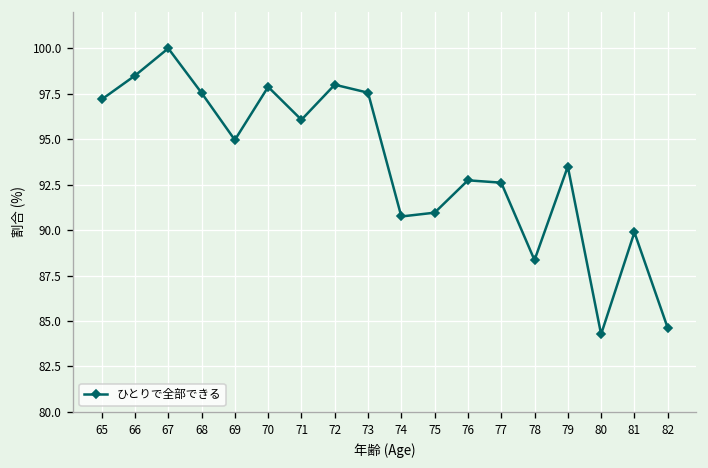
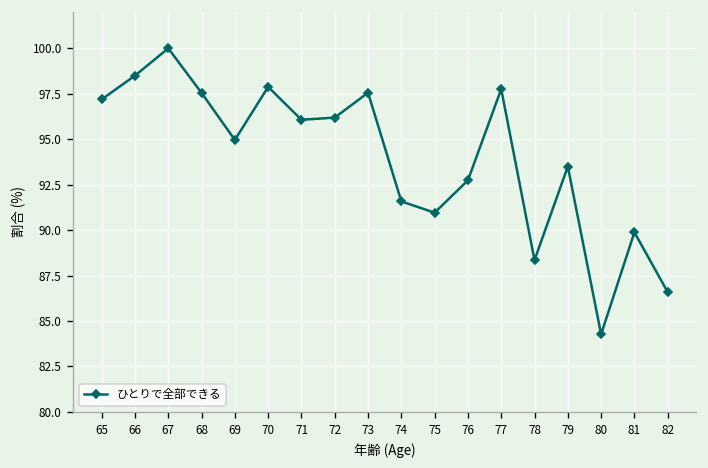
72: 98.0 -> 96.2
74: 90.8 -> 91.6
77: 92.6 -> 97.8
82: 84.6 -> 86.6
